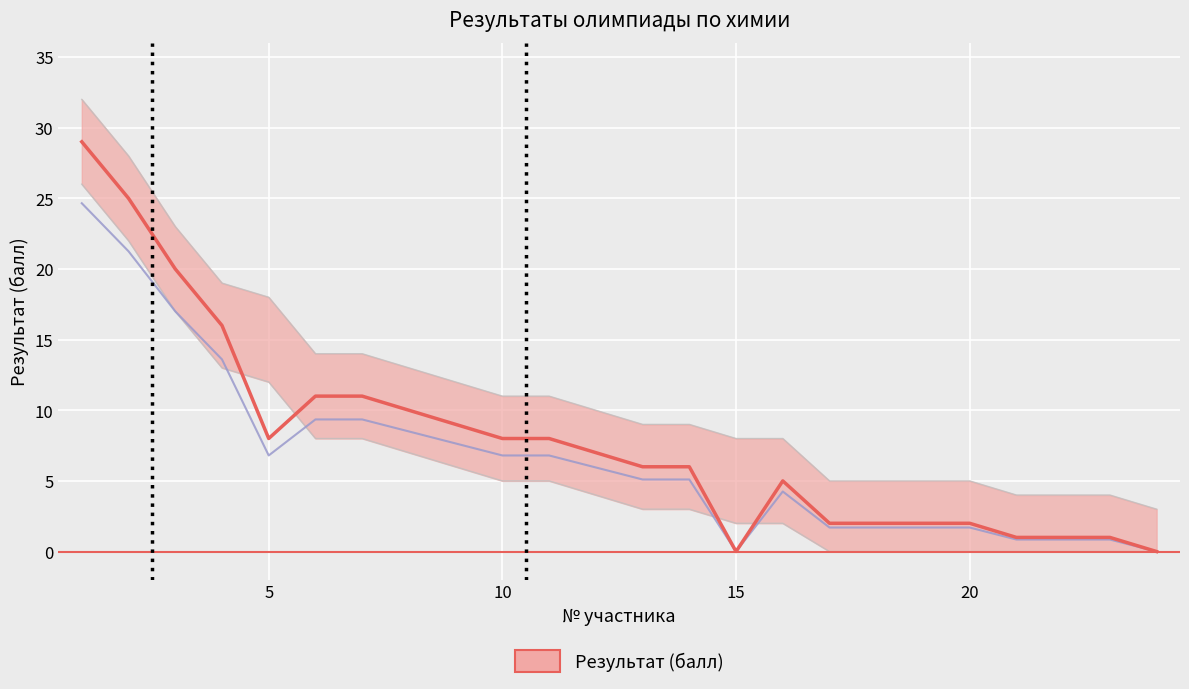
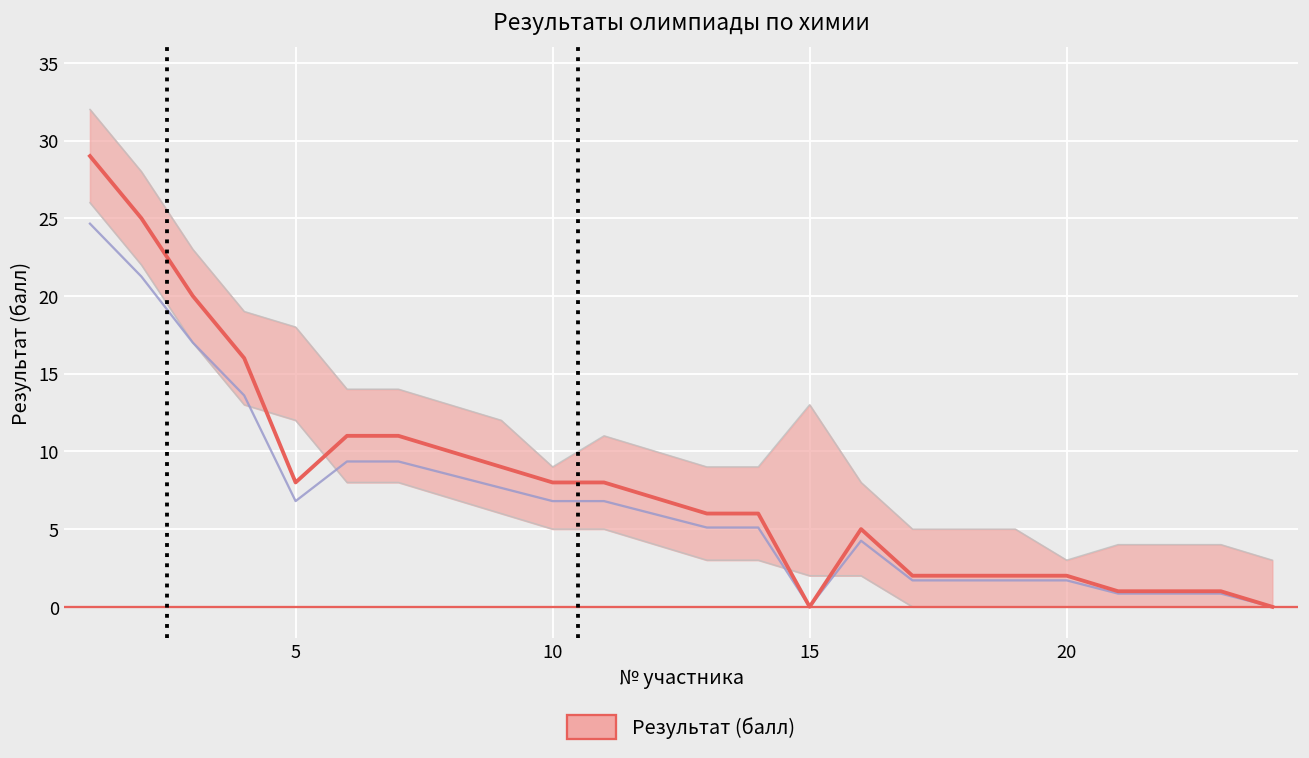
Результат (балл), 10: 11 -> 9
Результат (балл), 15: 8 -> 13
Результат (балл), 20: 5 -> 3
